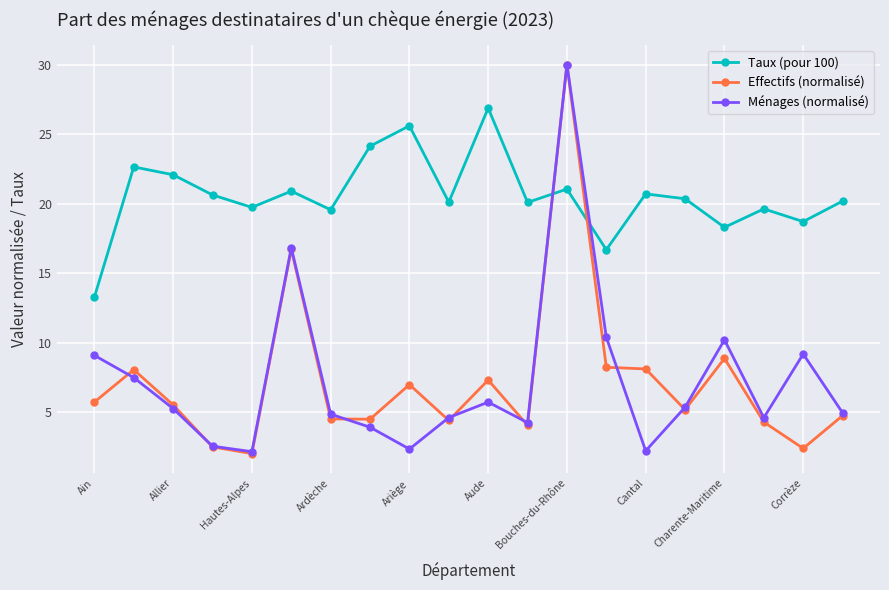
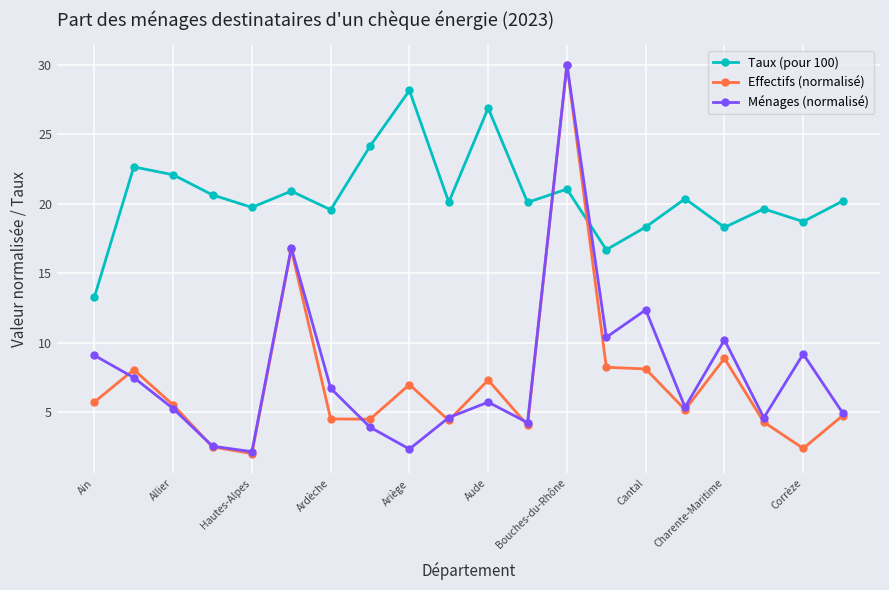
Ménages (normalisé), Ardèche: 4.9 -> 6.7
Taux (pour 100), Ariège: 25.6 -> 28.1
Taux (pour 100), Cantal: 20.7 -> 18.3
Ménages (normalisé), Cantal: 2.2 -> 12.4
